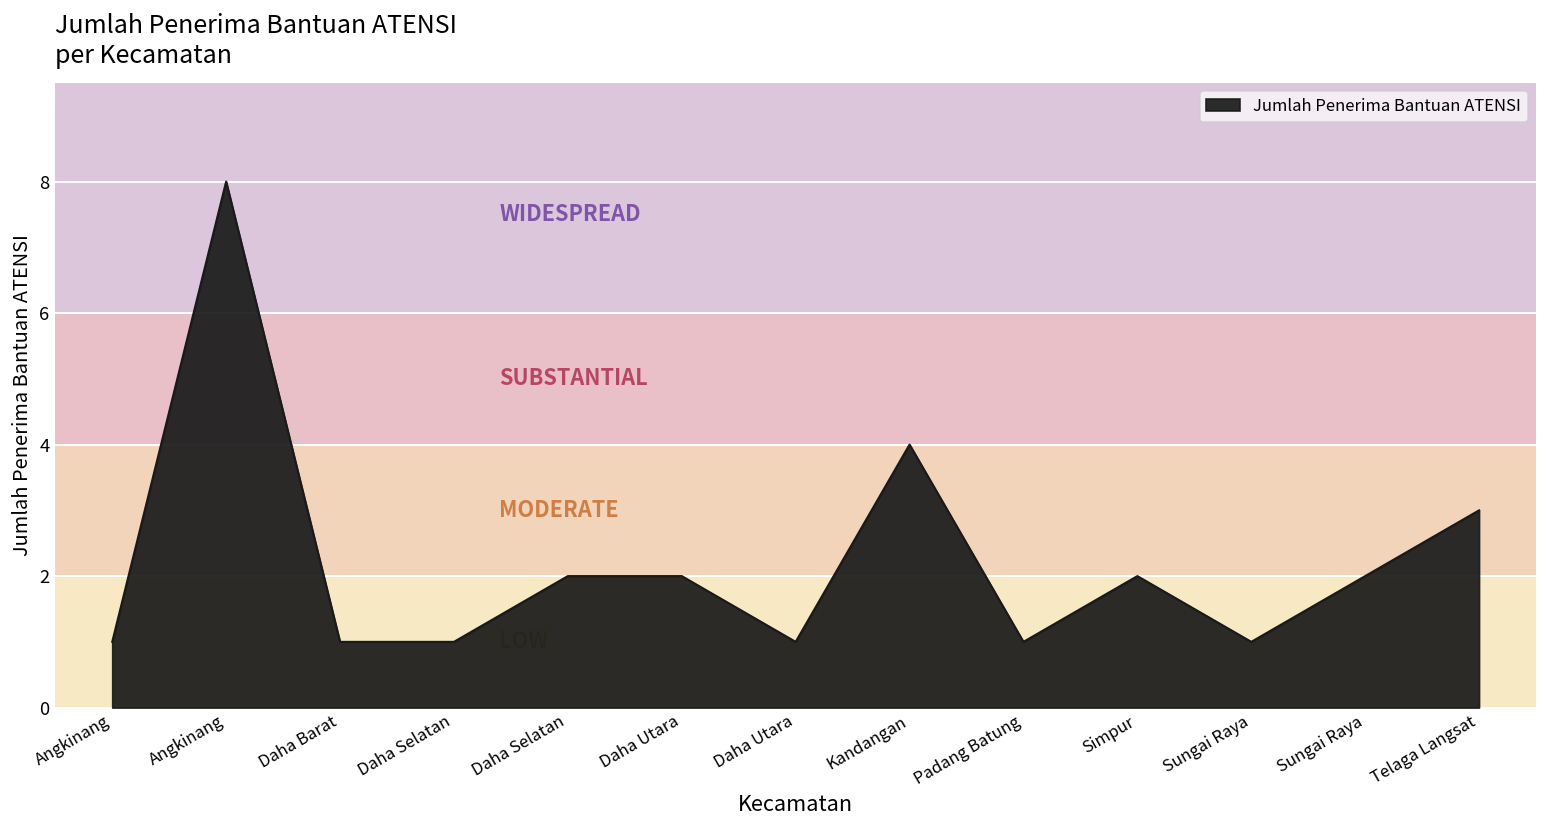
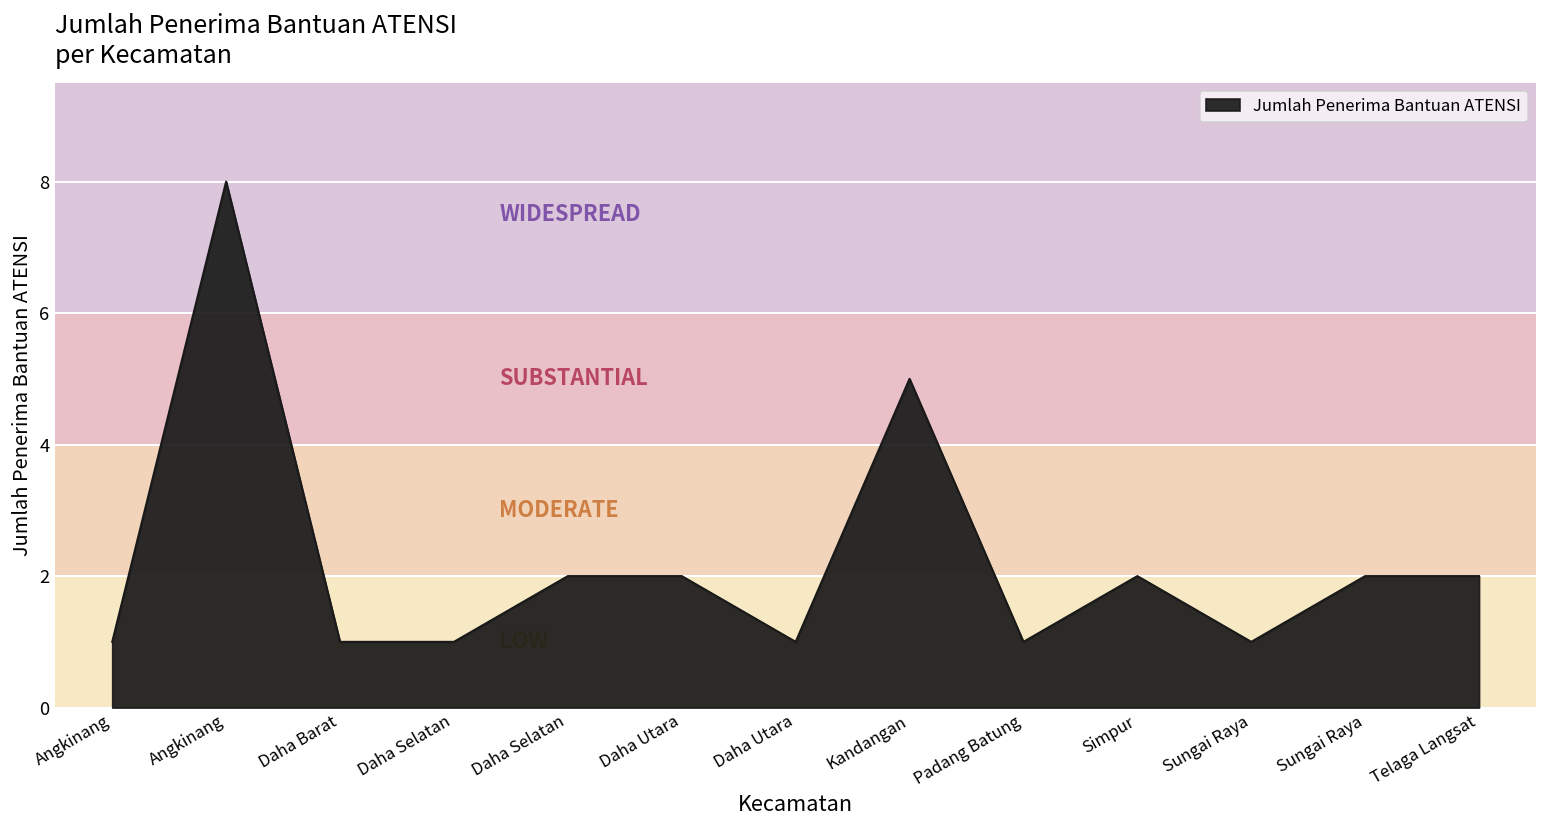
Kandangan: 4 -> 5
Telaga Langsat: 3 -> 2
